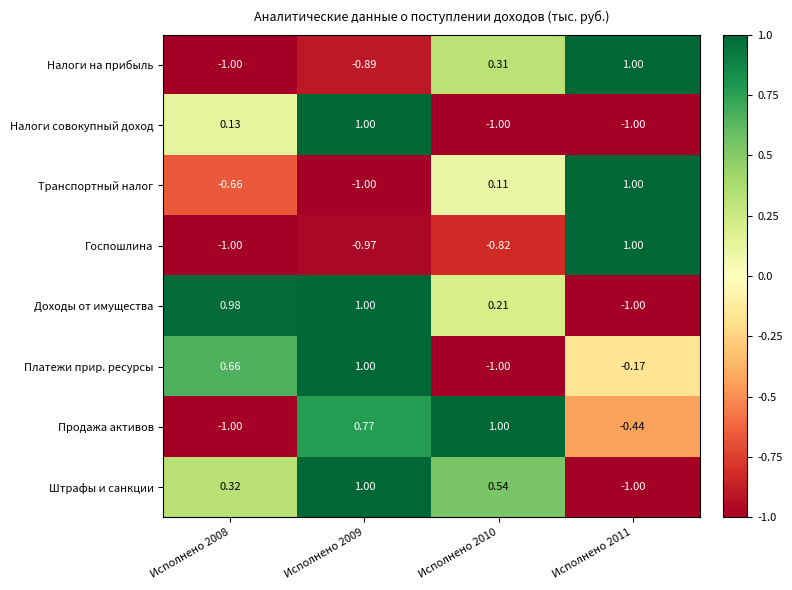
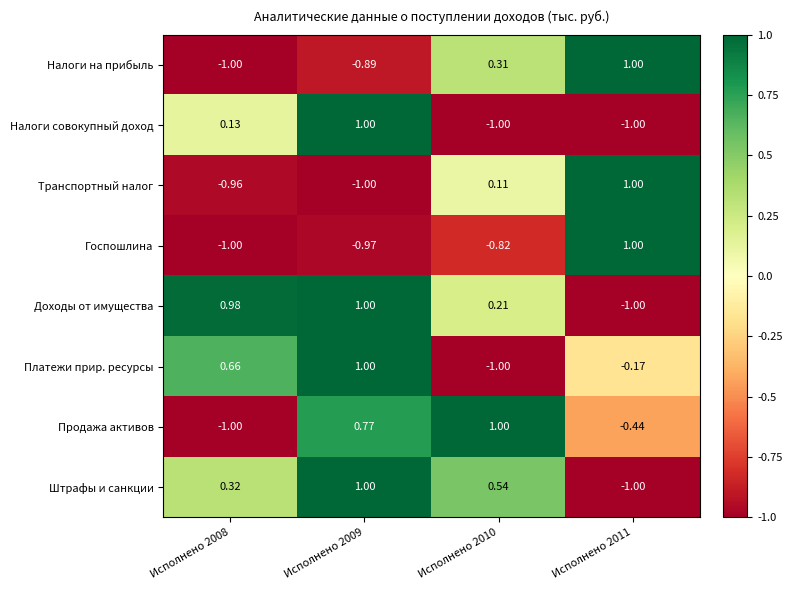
Транспортный налог, Исполнено 2008: -0.66 -> -0.96
